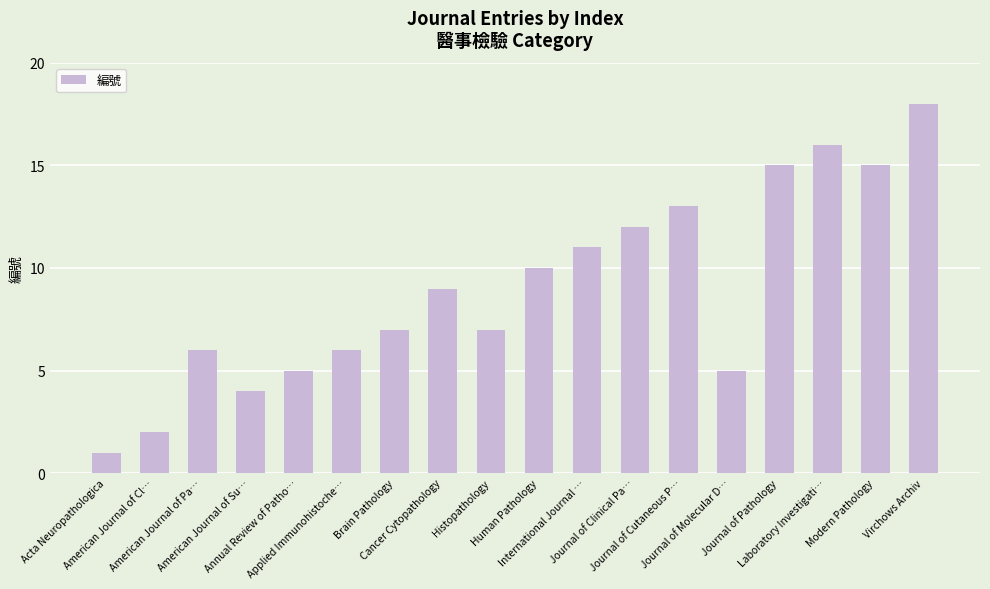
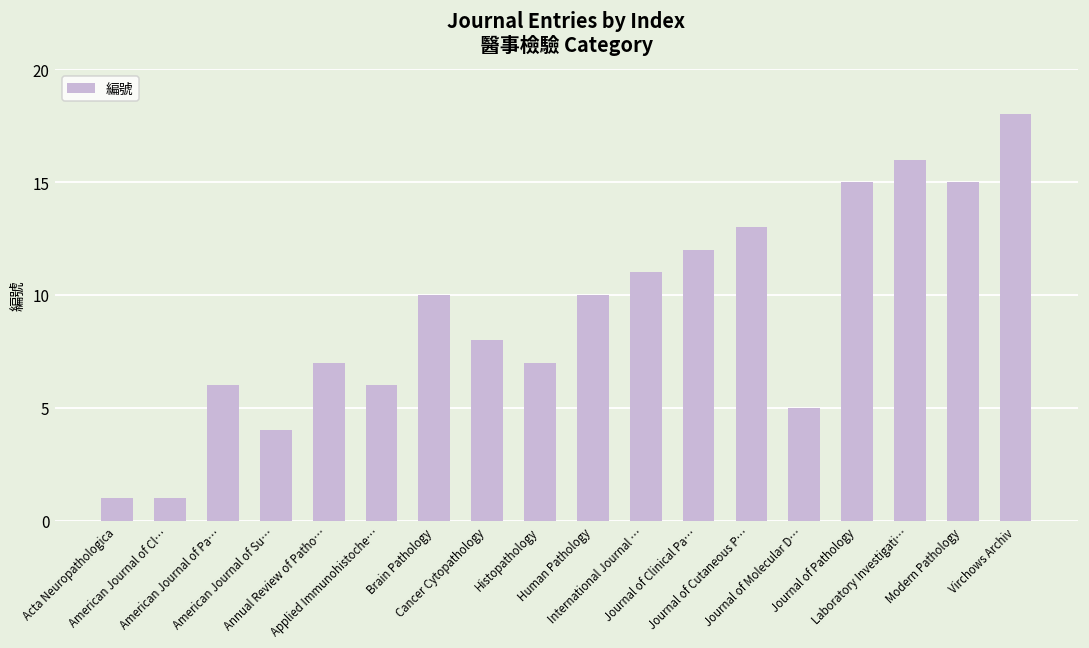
American Journal of Cl…: 2 -> 1
Annual Review of Patho…: 5 -> 7
Brain Pathology: 7 -> 10
Cancer Cytopathology: 9 -> 8
